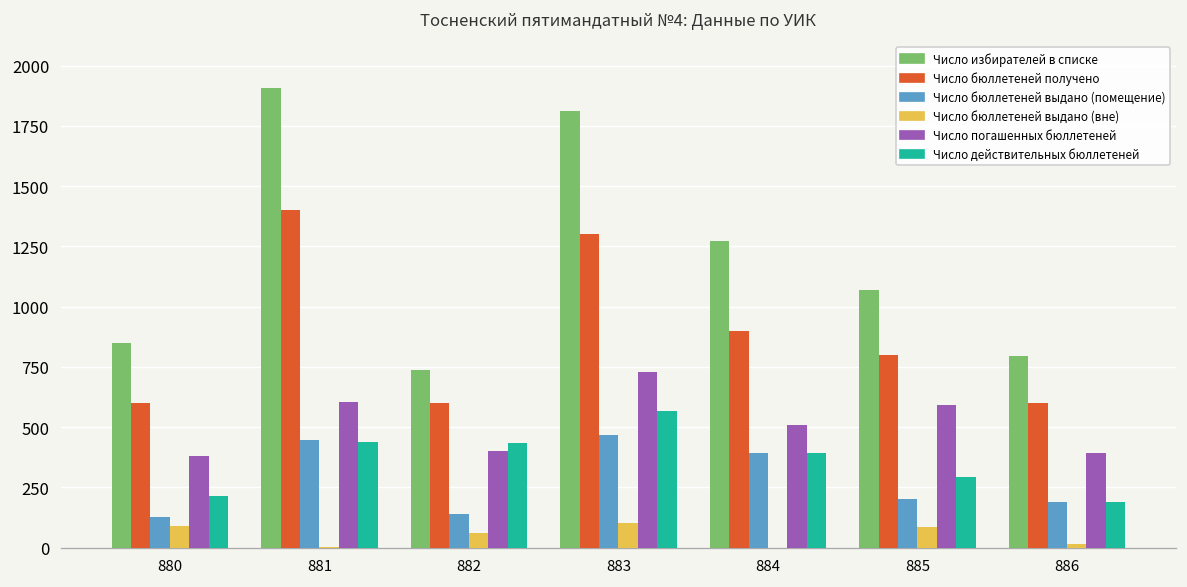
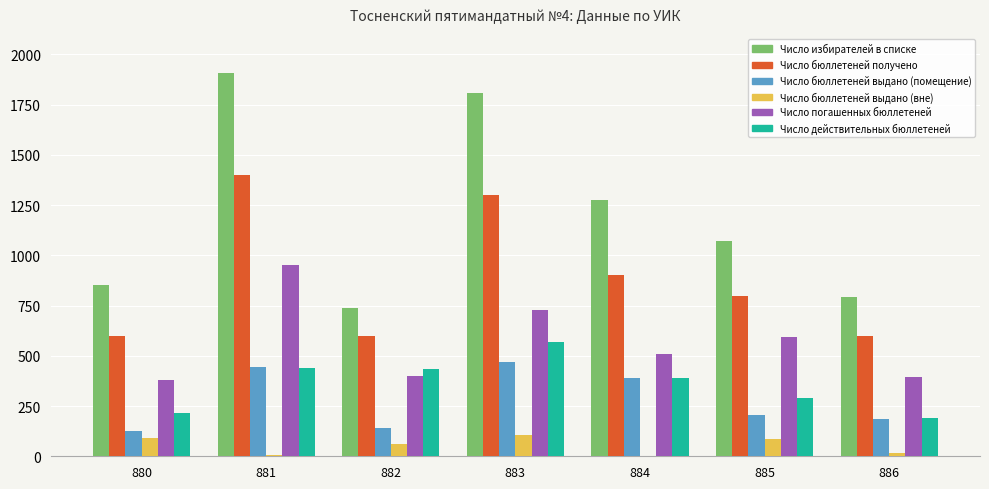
Число погашенных бюллетеней, 881: 610 -> 950
